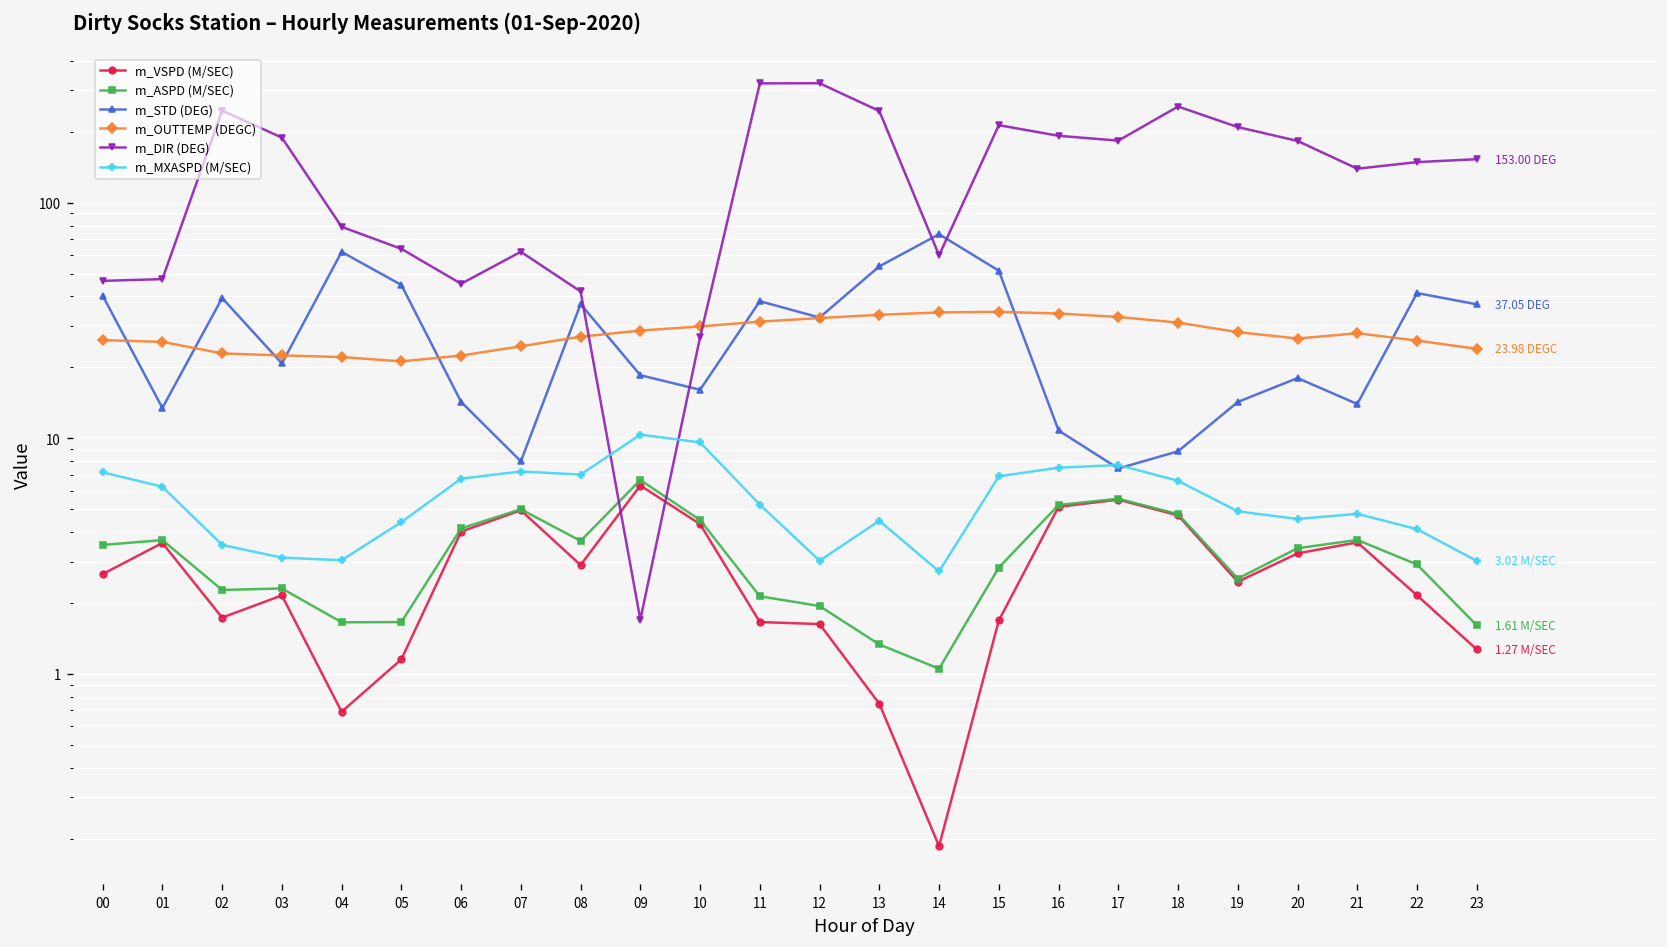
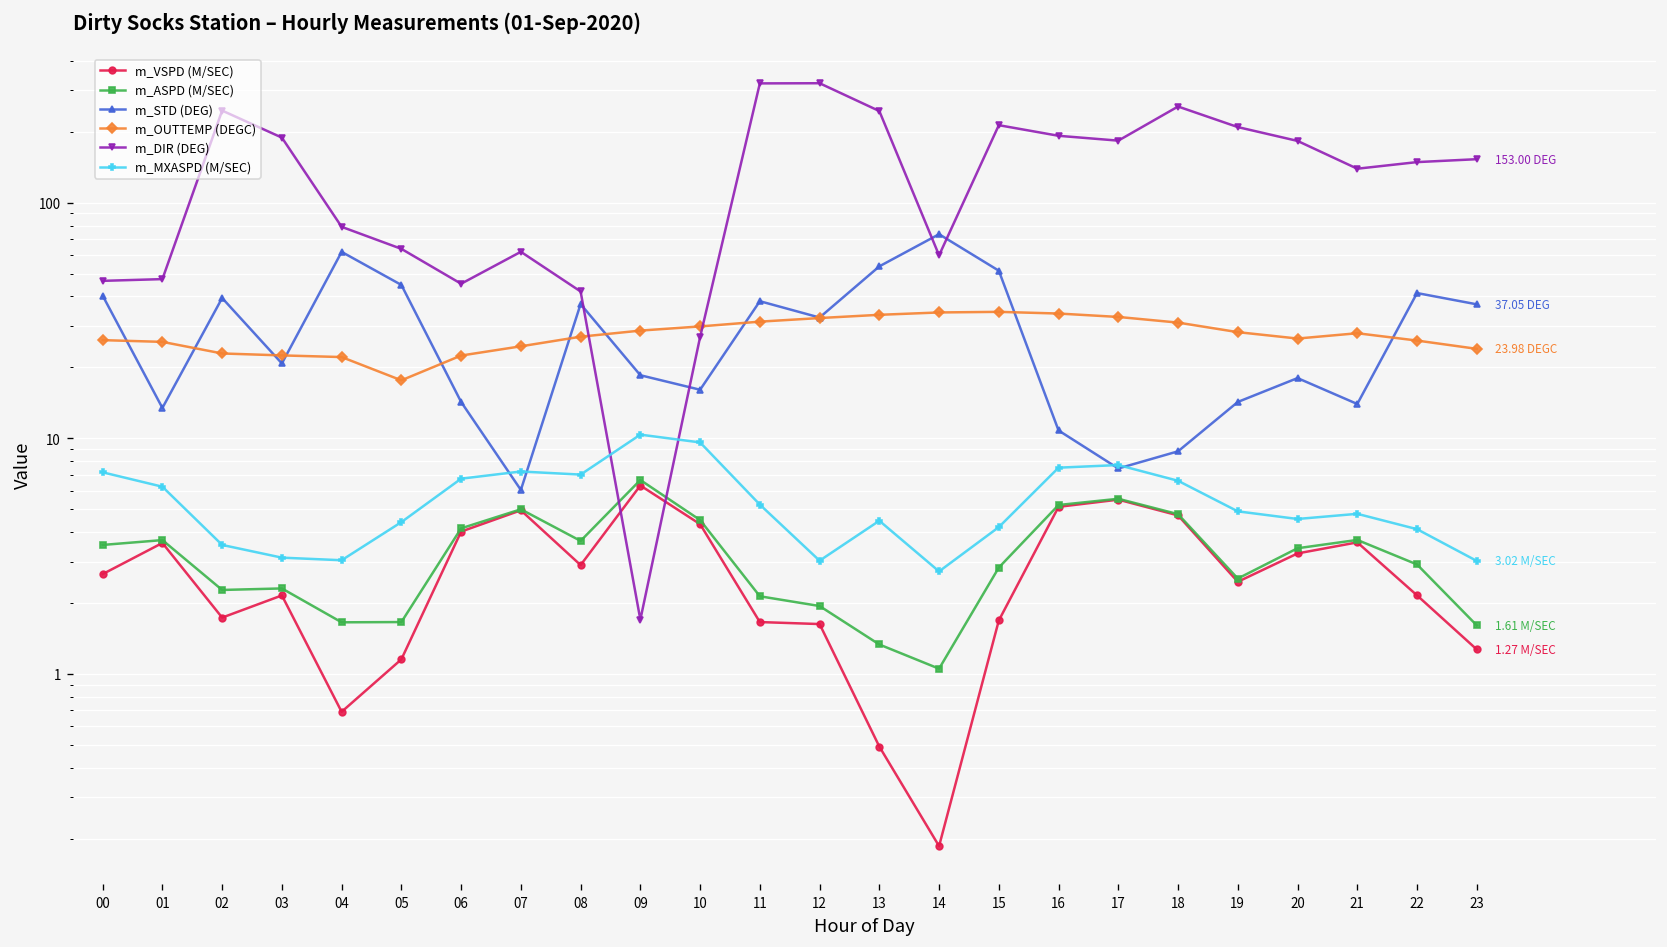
m_OUTTEMP (DEGC), 05: 21 -> 18
m_STD (DEG), 07: 8.0 -> 6.0
m_VSPD (M/SEC), 13: 0.75 -> 0.49
m_MXASPD (M/SEC), 15: 6.9 -> 4.2
